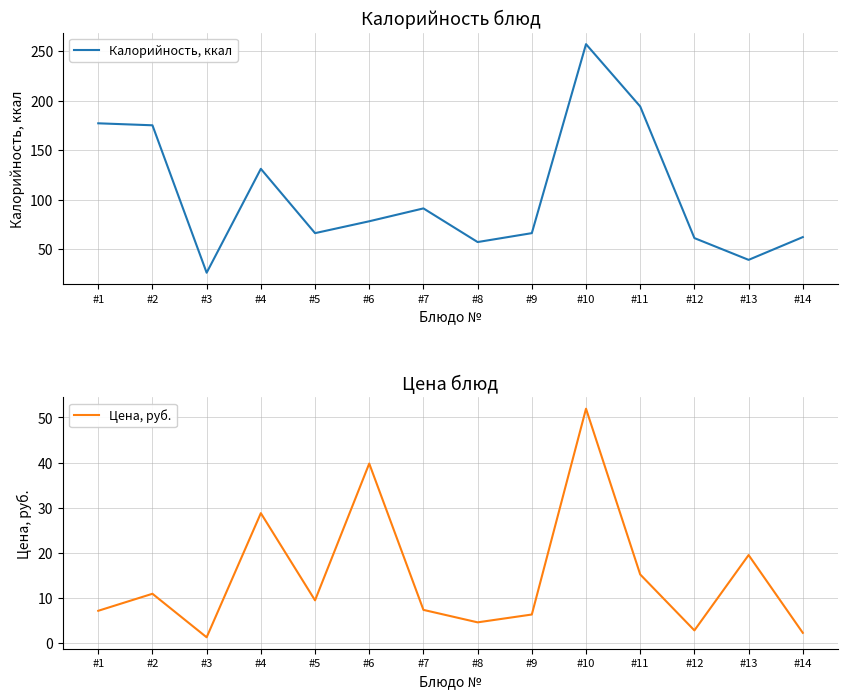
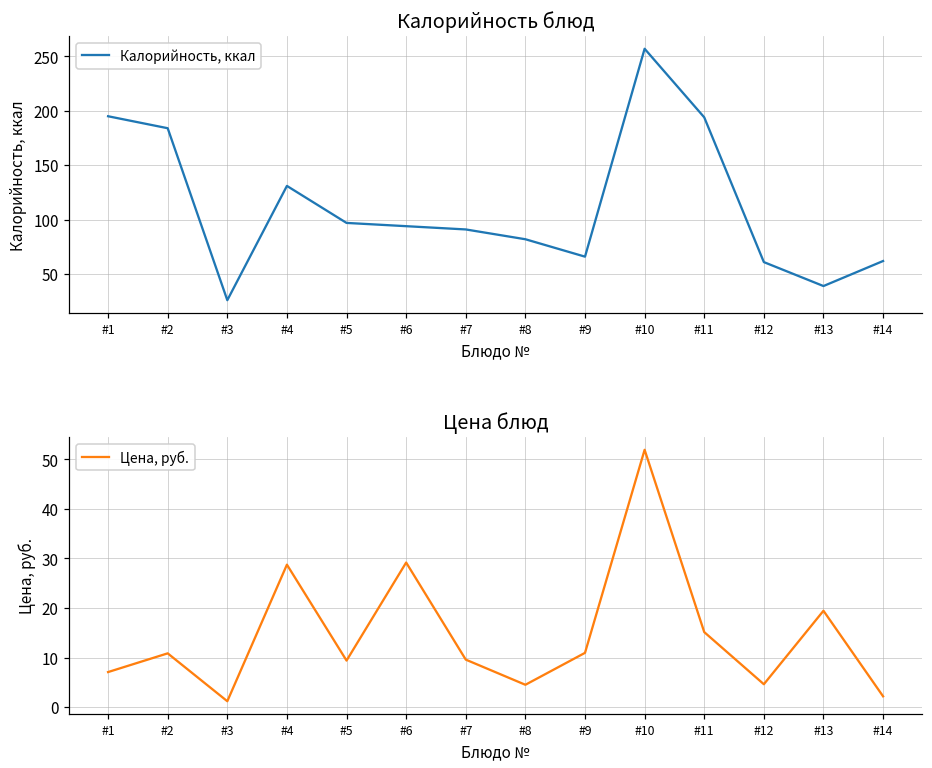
Калорийность блюд, #1: 180 -> 200
Калорийность блюд, #2: 175 -> 184
Калорийность блюд, #5: 70 -> 100
Калорийность блюд, #6: 80 -> 90
Калорийность блюд, #8: 60 -> 80
Цена блюд, #6: 40 -> 29
Цена блюд, #7: 7 -> 10
Цена блюд, #9: 6 -> 11
Цена блюд, #12: 3 -> 5
